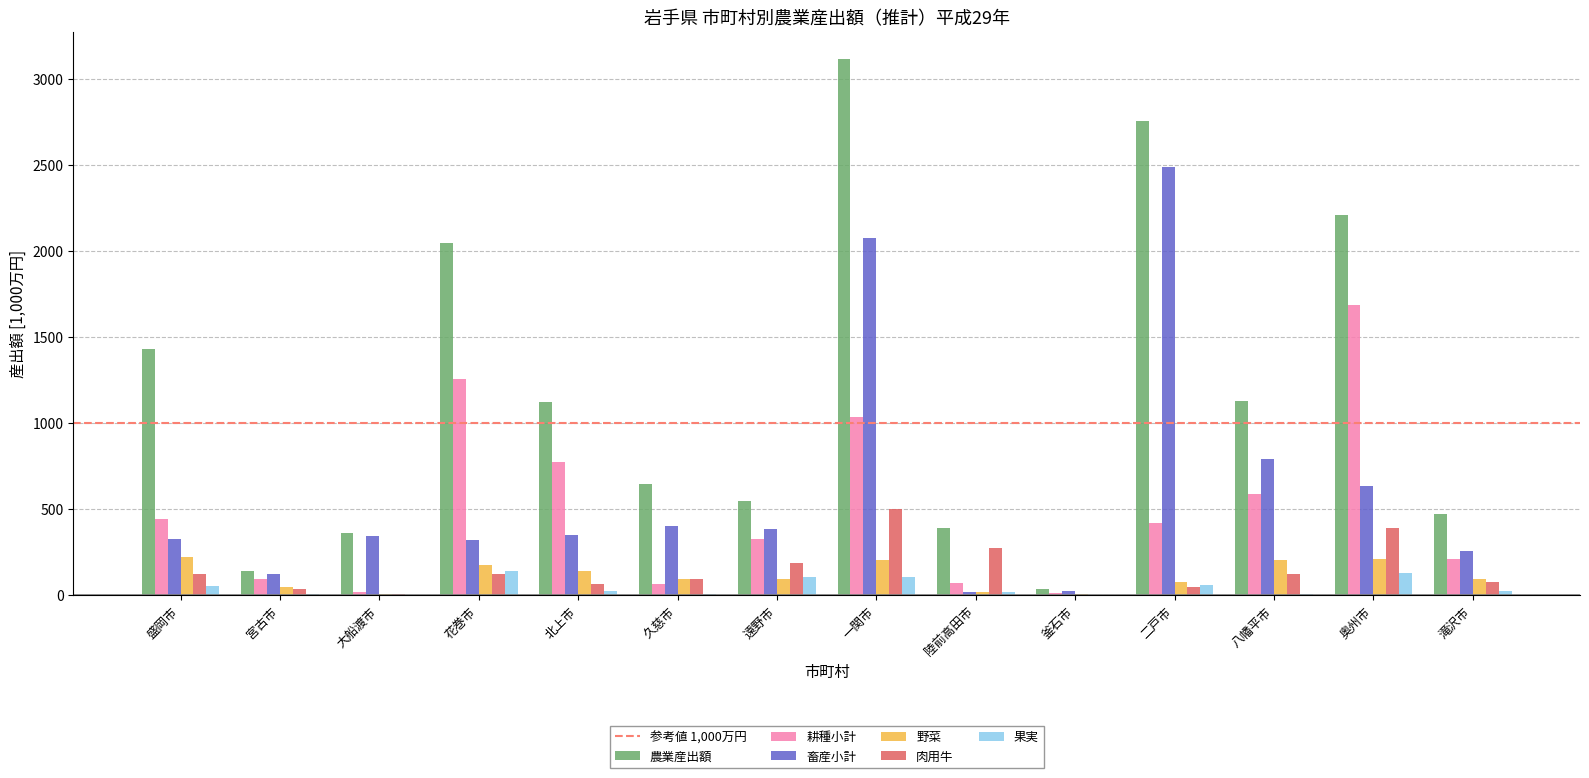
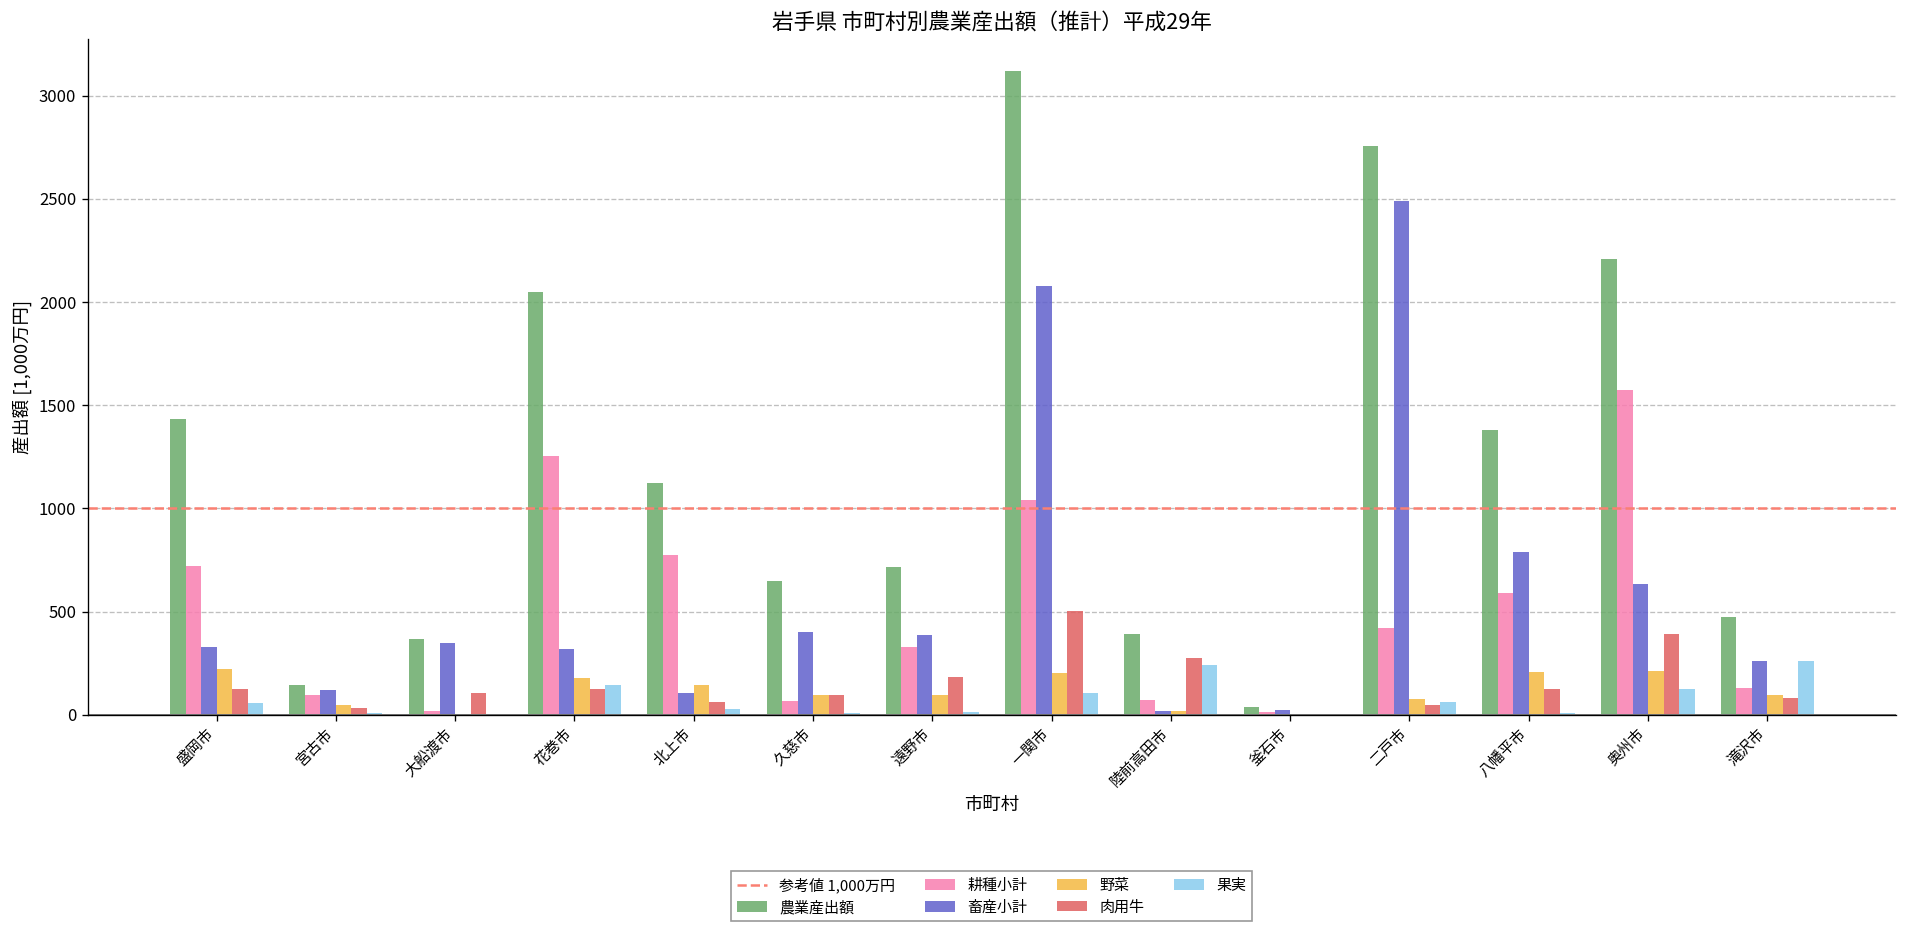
耕種小計, 盛岡市: 450 -> 720
肉用牛, 大船渡市: 10 -> 100
畜産小計, 北上市: 350 -> 110
農業産出額, 遠野市: 550 -> 720
果実, 遠野市: 110 -> 10
果実, 陸前高田市: 20 -> 240
農業産出額, 八幡平市: 1130 -> 1380
耕種小計, 奥州市: 1690 -> 1580
耕種小計, 滝沢市: 210 -> 130
果実, 滝沢市: 20 -> 260
